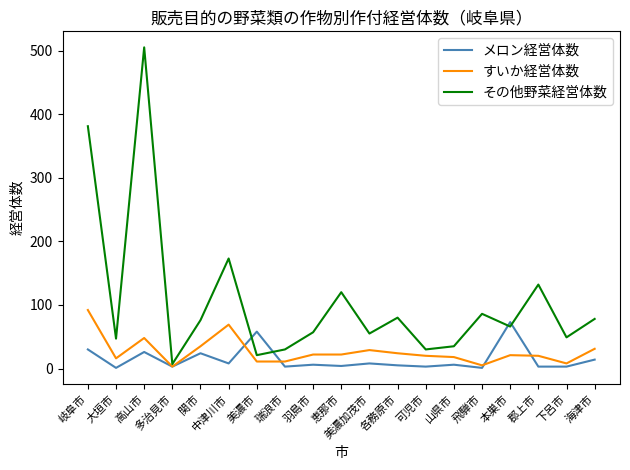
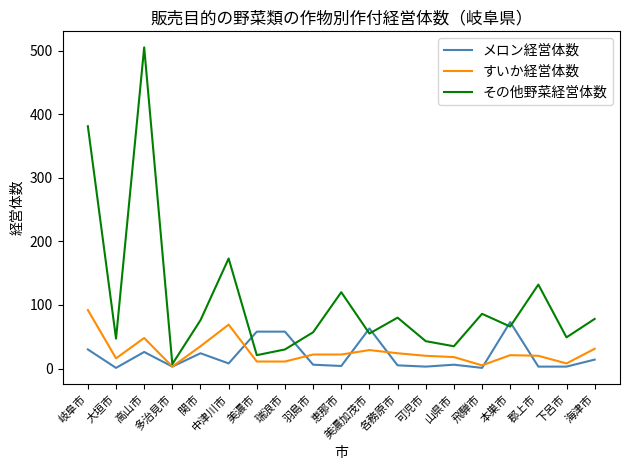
メロン経営体数, 瑞浪市: 0 -> 60
メロン経営体数, 美濃加茂市: 10 -> 60
その他野菜経営体数, 可児市: 30 -> 40
